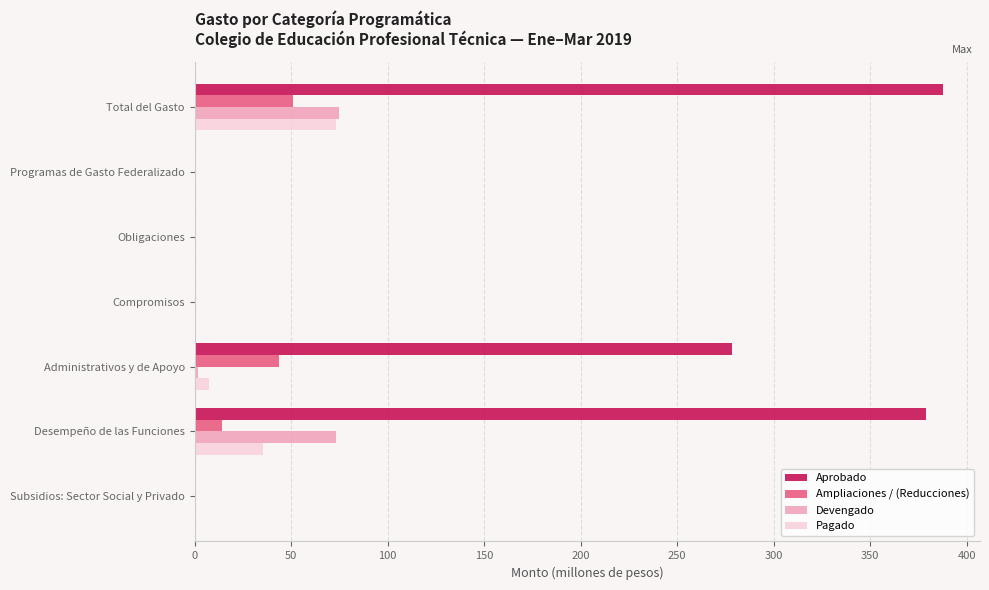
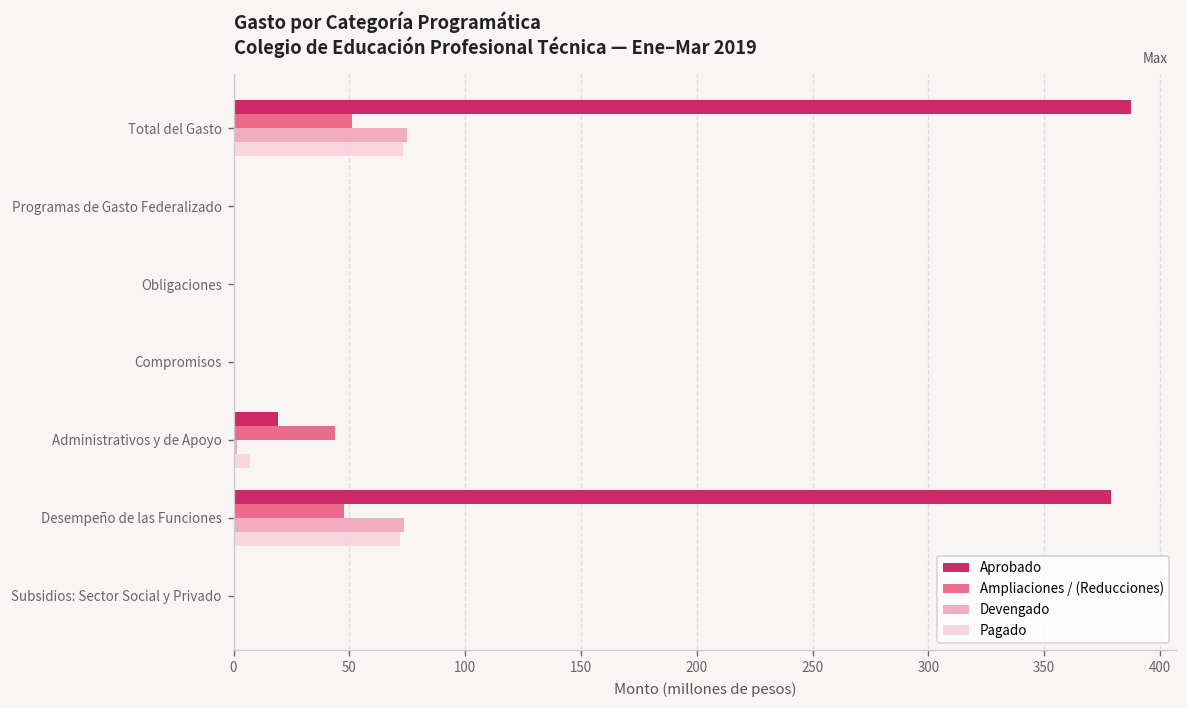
Aprobado, Administrativos y de Apoyo: 278 -> 19
Ampliaciones / (Reducciones), Desempeño de las Funciones: 14 -> 48
Pagado, Desempeño de las Funciones: 35 -> 72
